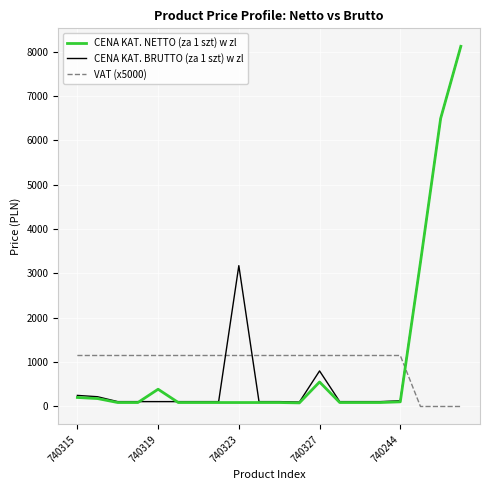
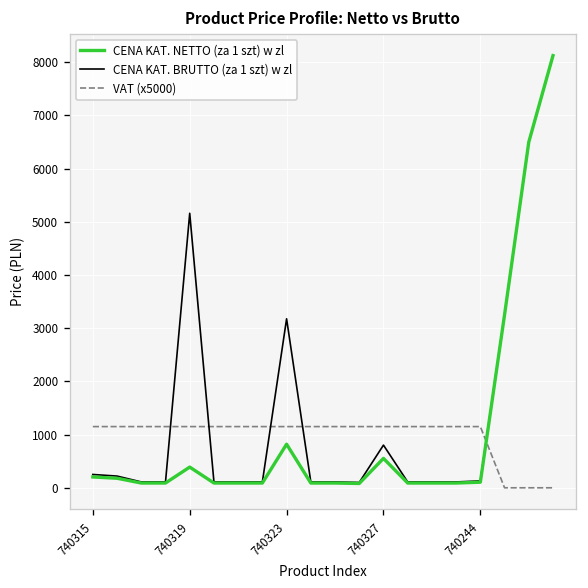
CENA KAT. BRUTTO (za 1 szt) w zl, 740319: 100 -> 5200
CENA KAT. NETTO (za 1 szt) w zl, 740323: 100 -> 800
